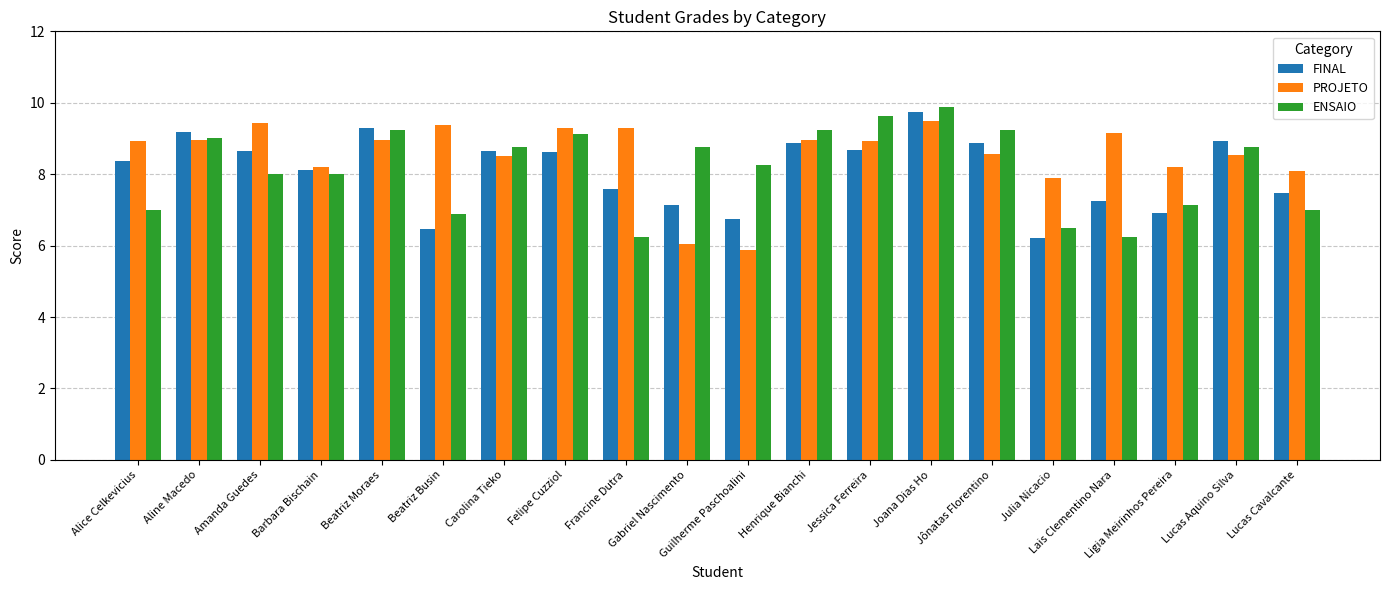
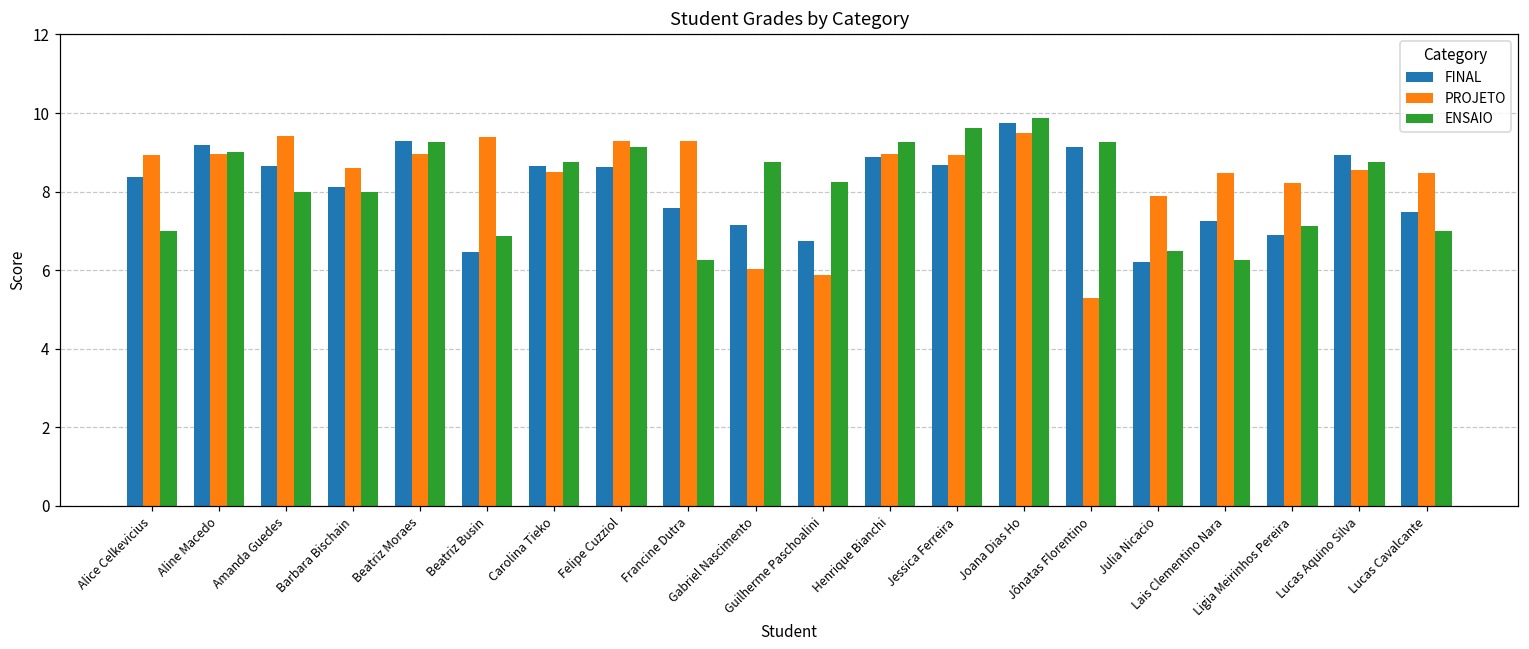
PROJETO, Barbara Bischain: 8.2 -> 8.6
FINAL, Jônatas Florentino: 8.9 -> 9.1
PROJETO, Jônatas Florentino: 8.6 -> 5.3
PROJETO, Lais Clementino Nara: 9.1 -> 8.5
PROJETO, Lucas Cavalcante: 8.1 -> 8.5
